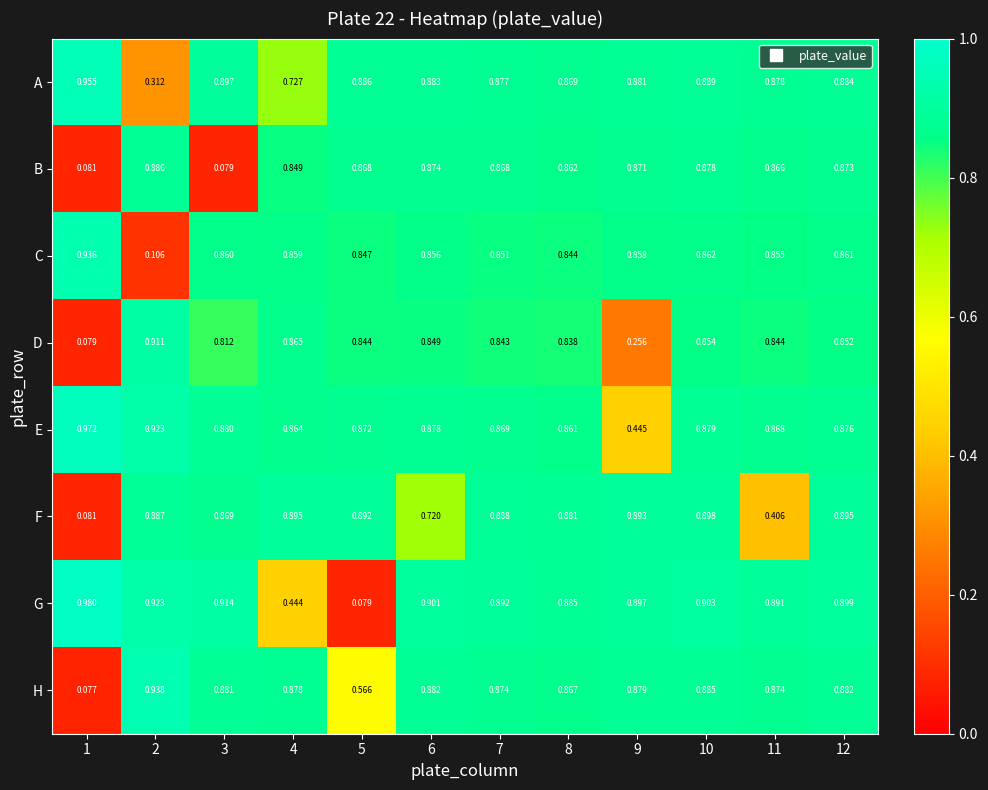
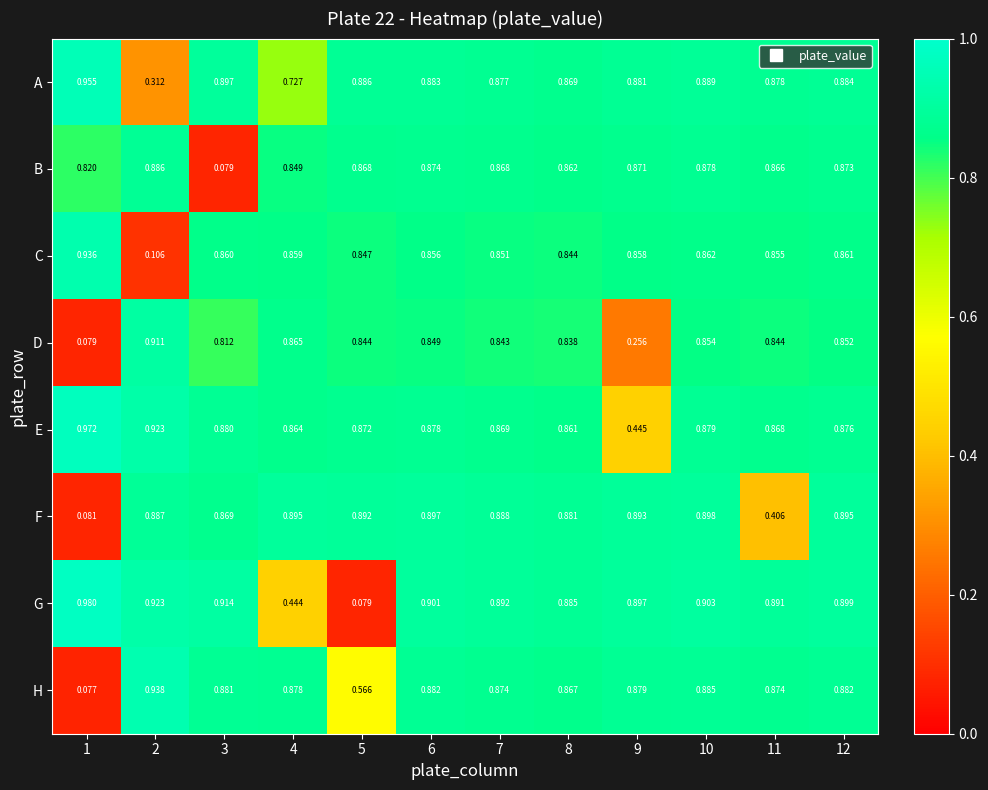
B, 1: 0.081 -> 0.820
F, 6: 0.720 -> 0.897
